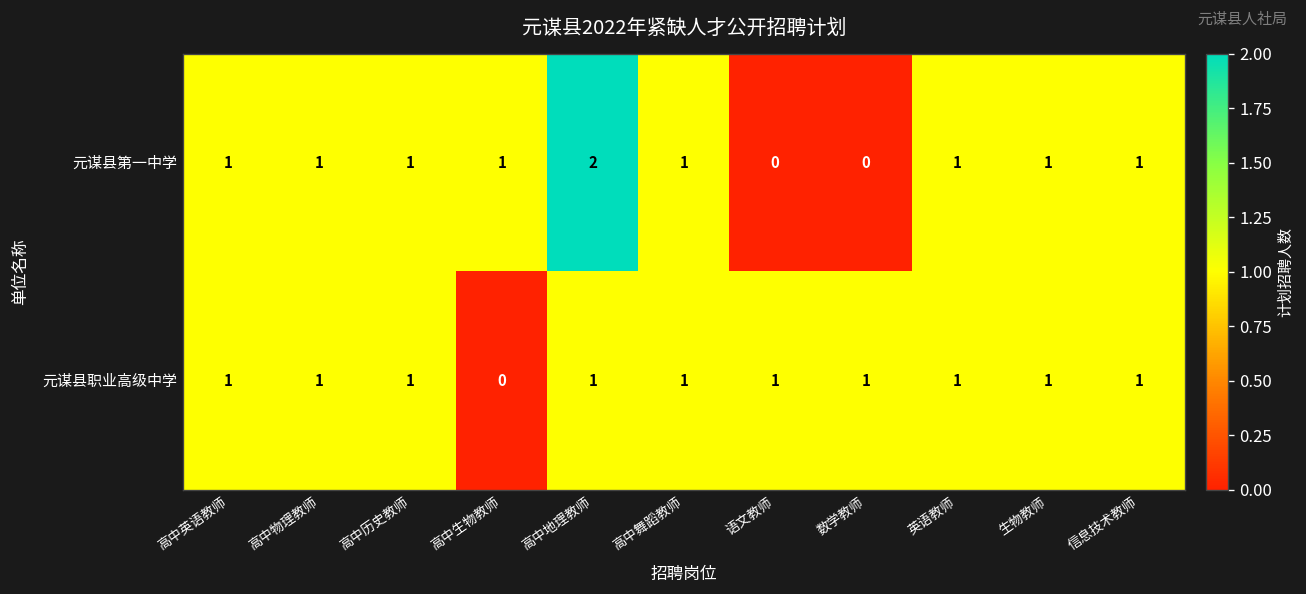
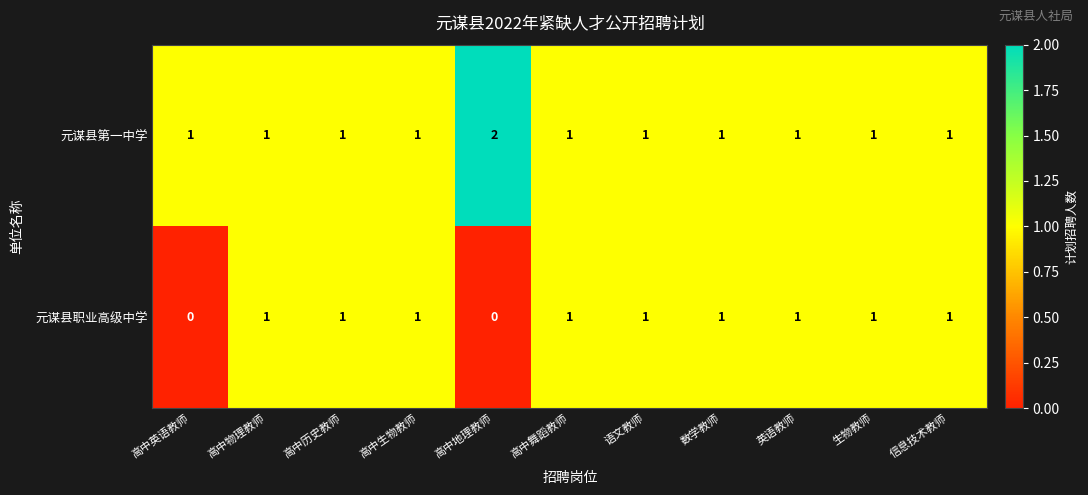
元谋县第一中学, 语文教师: 0 -> 1
元谋县第一中学, 数学教师: 0 -> 1
元谋县职业高级中学, 高中英语教师: 1 -> 0
元谋县职业高级中学, 高中生物教师: 0 -> 1
元谋县职业高级中学, 高中地理教师: 1 -> 0
